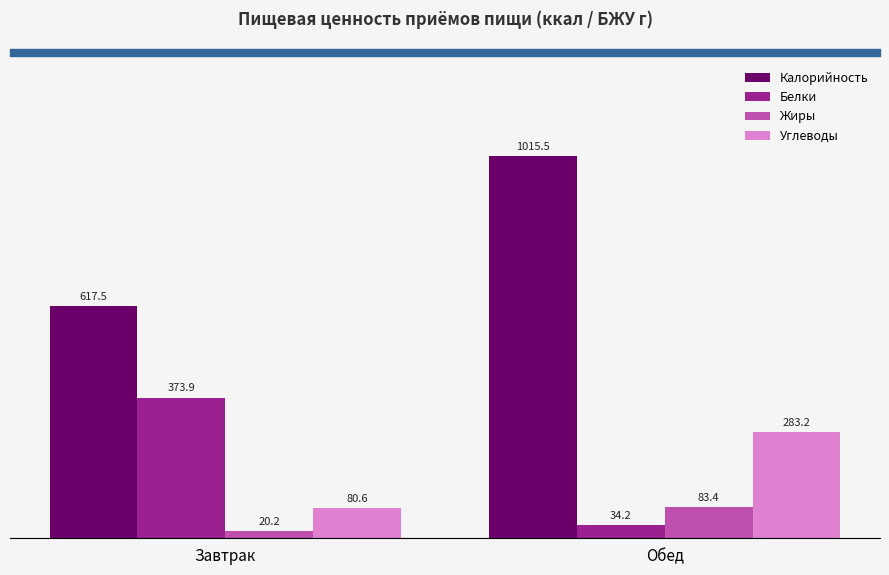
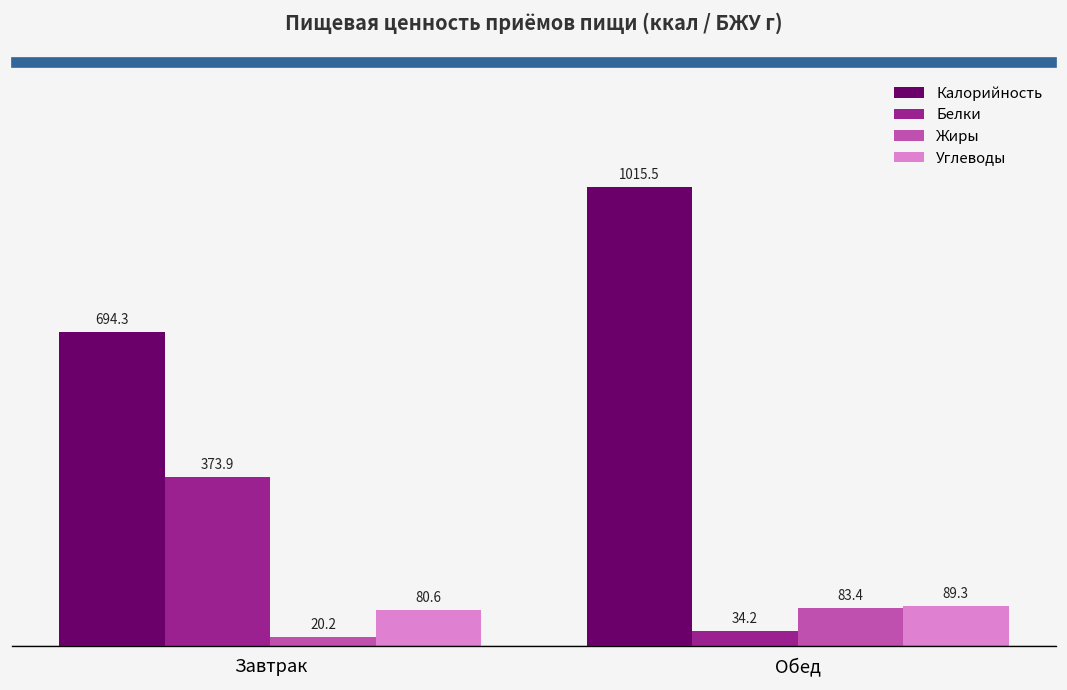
Калорийность, Завтрак: 617.5 -> 694.3
Углеводы, Обед: 283.2 -> 89.3
